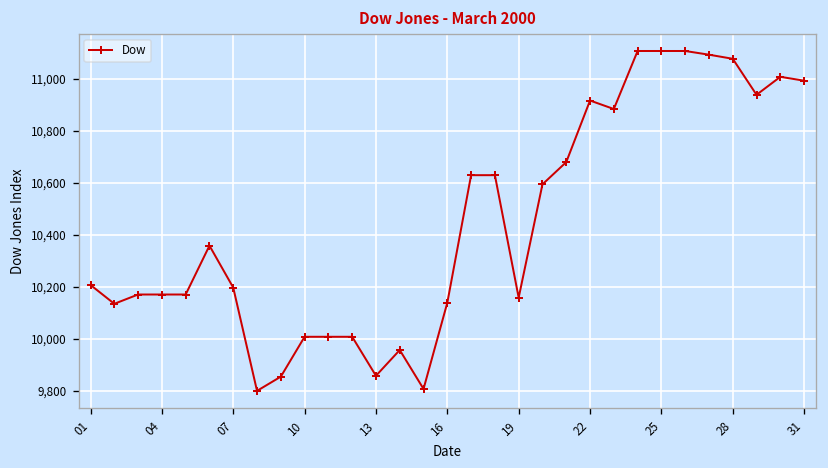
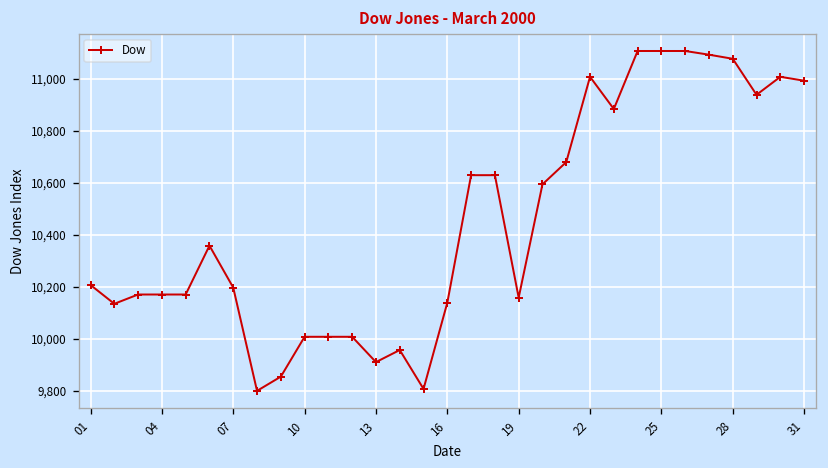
13: 9,860 -> 9,910
22: 10,920 -> 11,010
